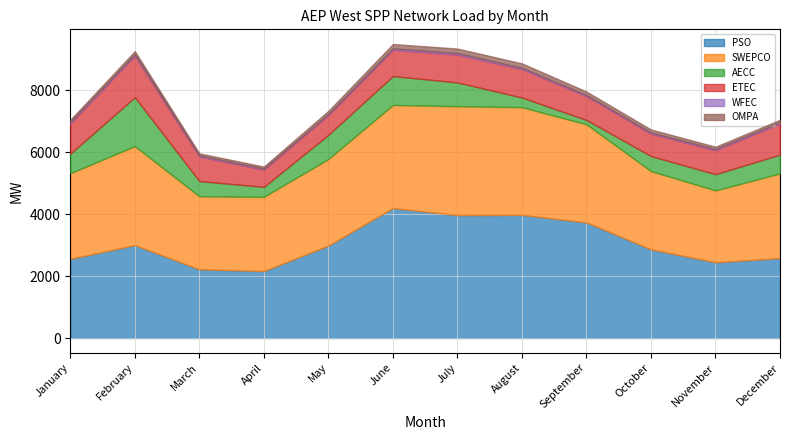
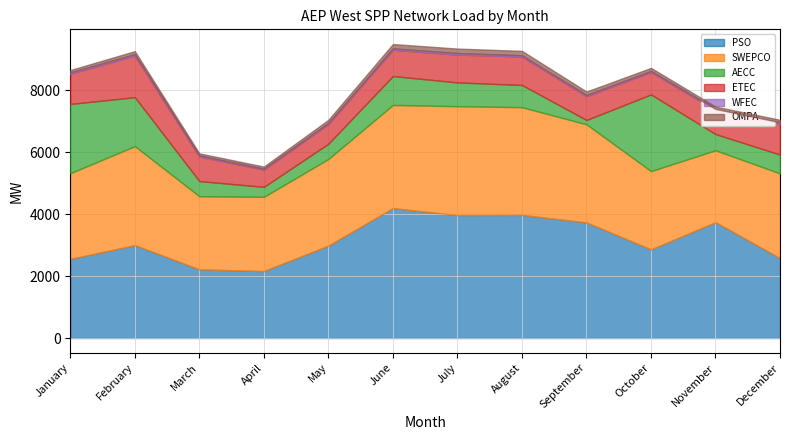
AECC, January: 600 -> 2200
AECC, May: 800 -> 500
AECC, August: 300 -> 700
AECC, October: 500 -> 2500
PSO, November: 2400 -> 3700
